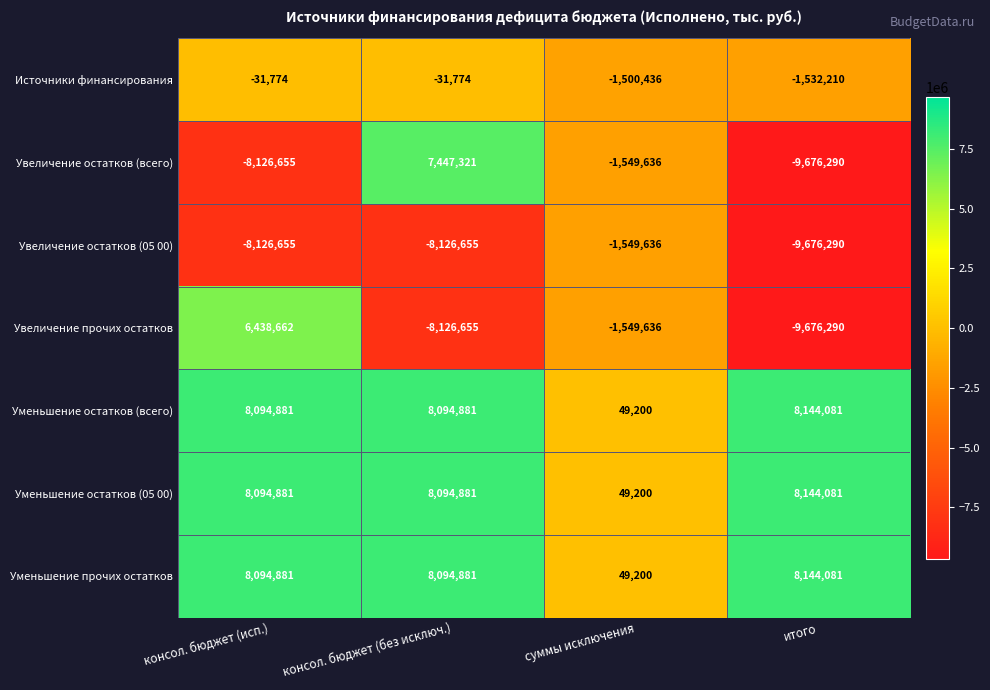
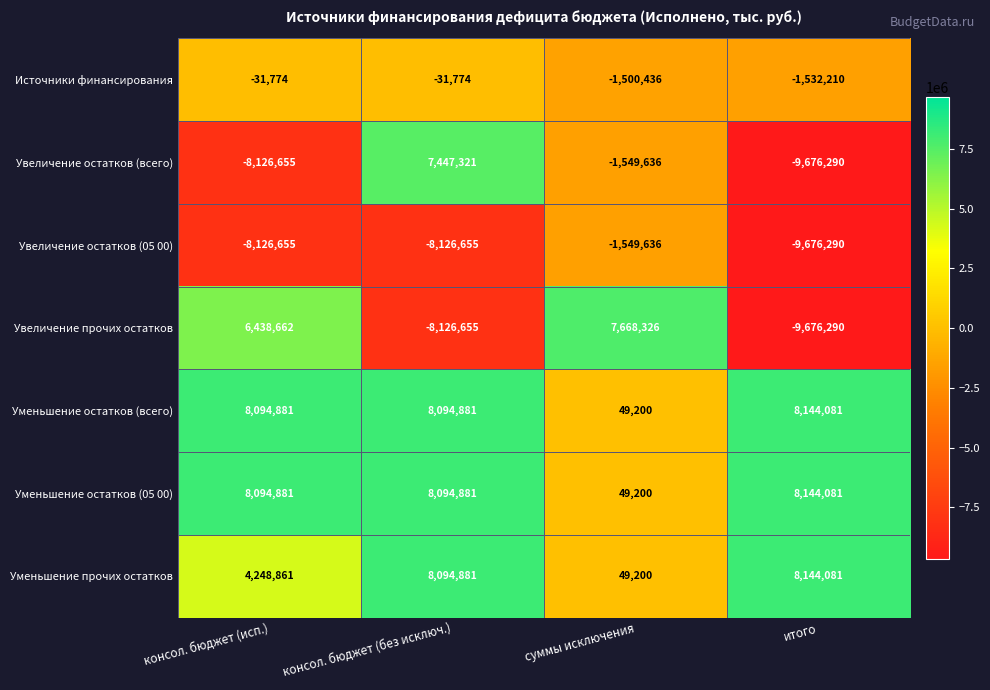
Увеличение прочих остатков, суммы исключения: -1,549,636 -> 7,668,326
Уменьшение прочих остатков, консол. бюджет (исп.): 8,094,881 -> 4,248,861
